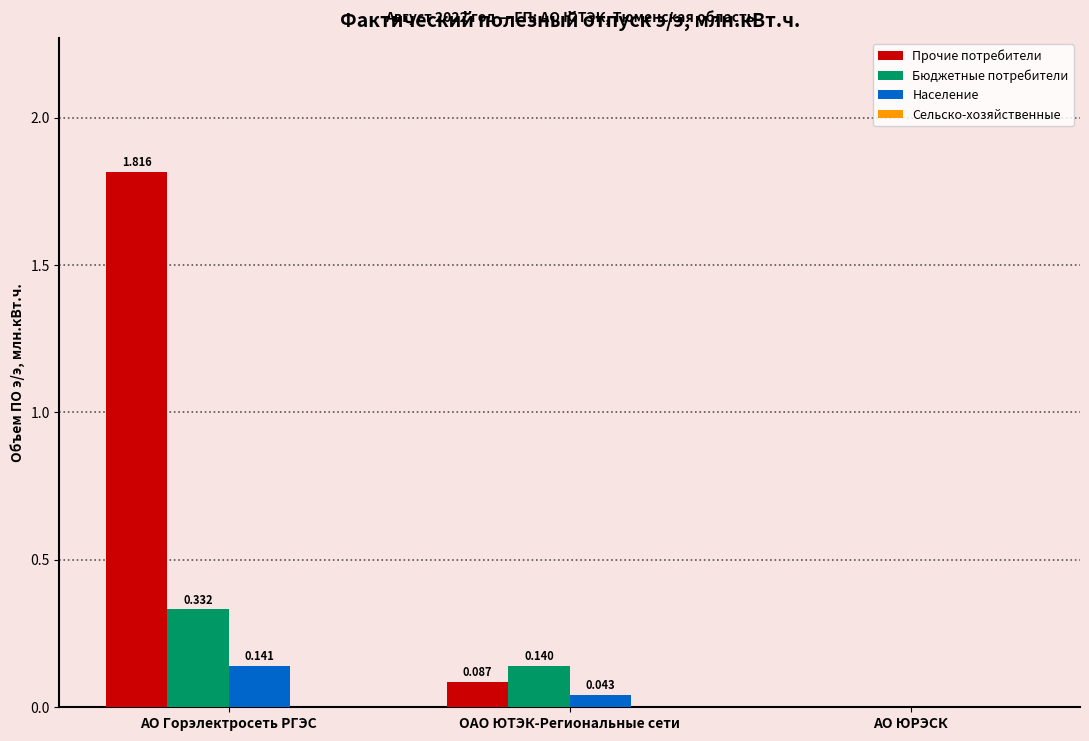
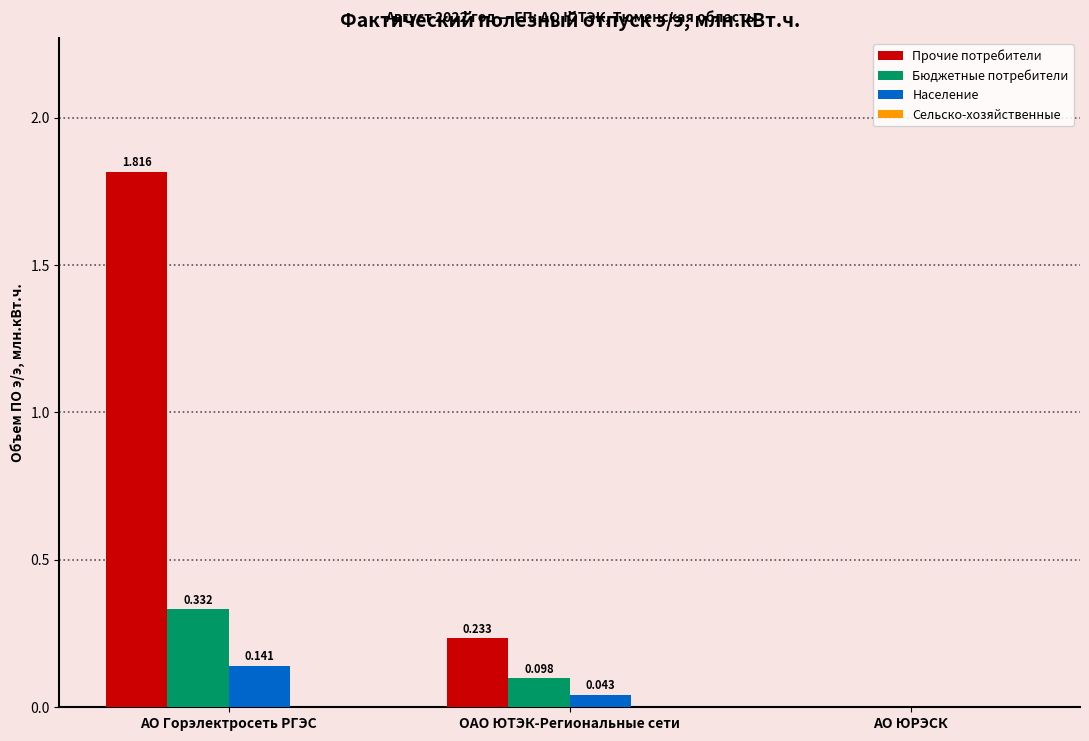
Прочие потребители, ОАО ЮТЭК-Региональные сети: 0.087 -> 0.233
Бюджетные потребители, ОАО ЮТЭК-Региональные сети: 0.140 -> 0.098
